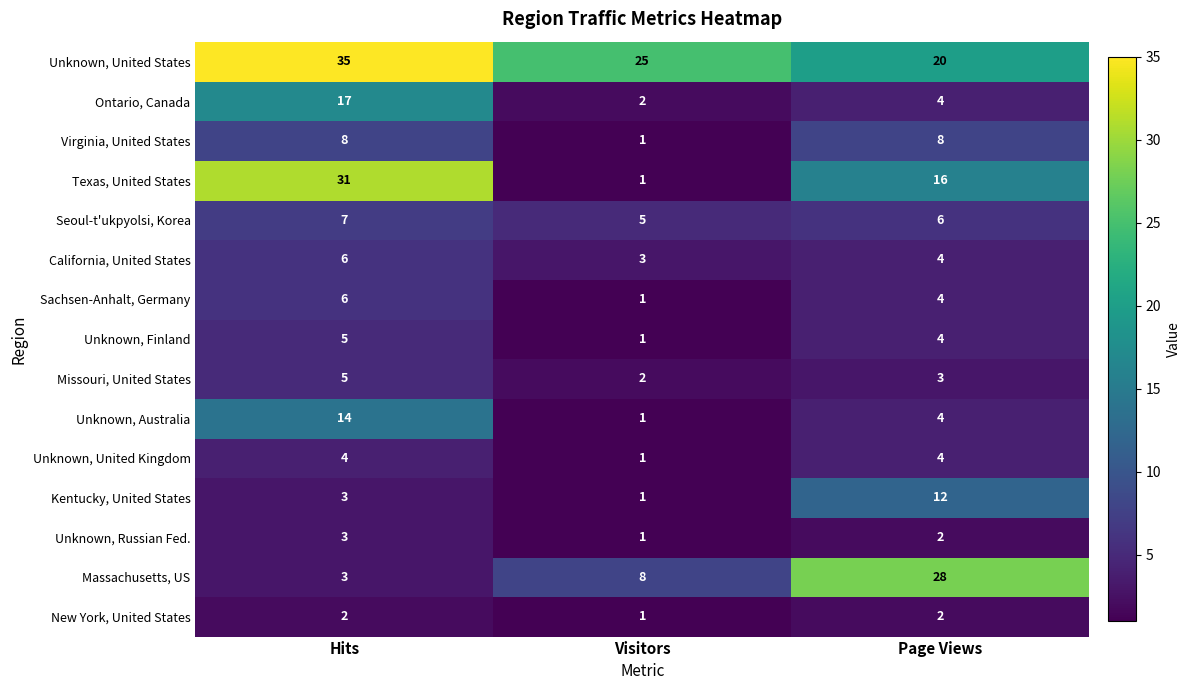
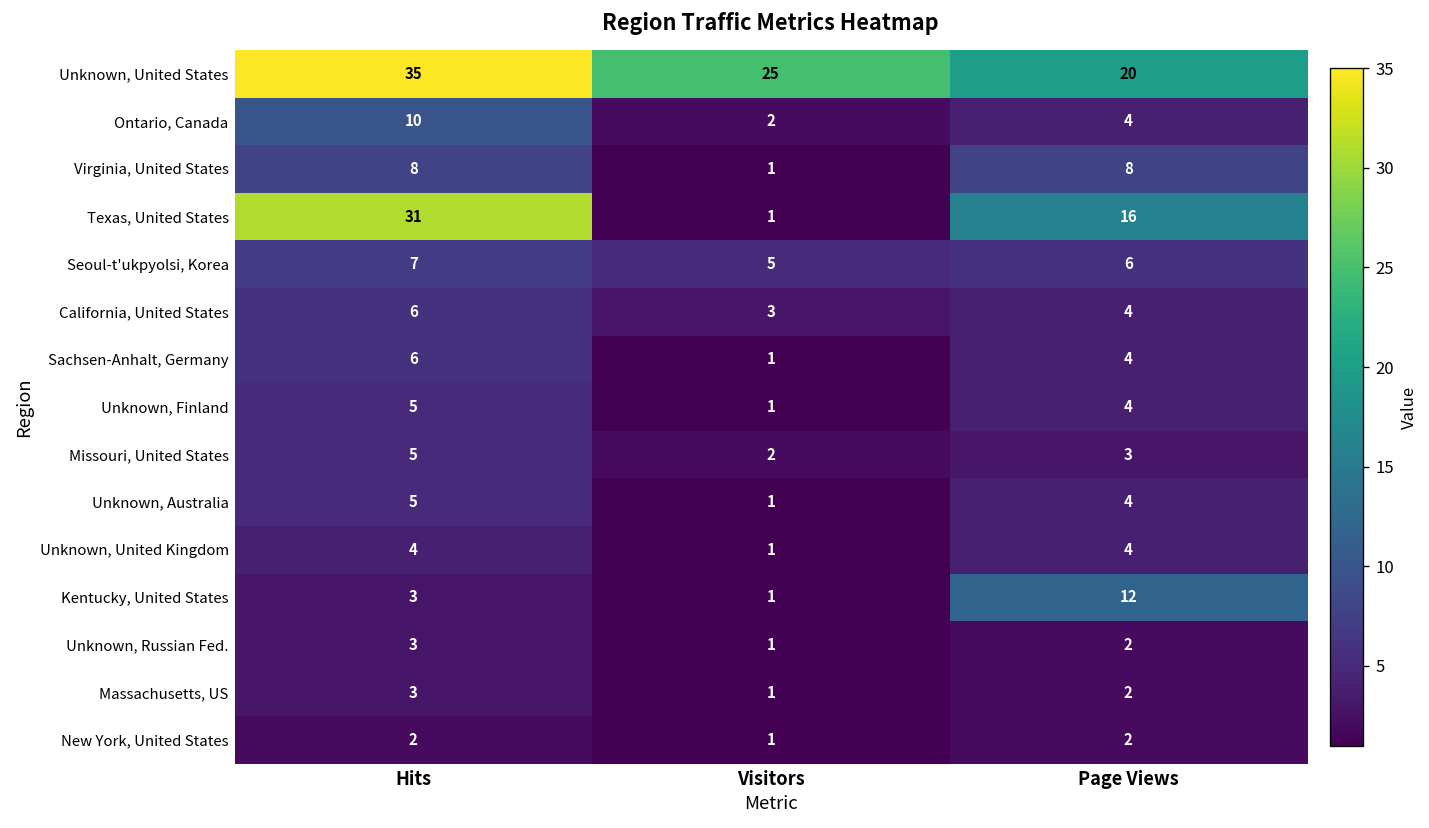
Ontario, Canada, Hits: 17 -> 10
Unknown, Australia, Hits: 14 -> 5
Massachusetts, US, Visitors: 8 -> 1
Massachusetts, US, Page Views: 28 -> 2
